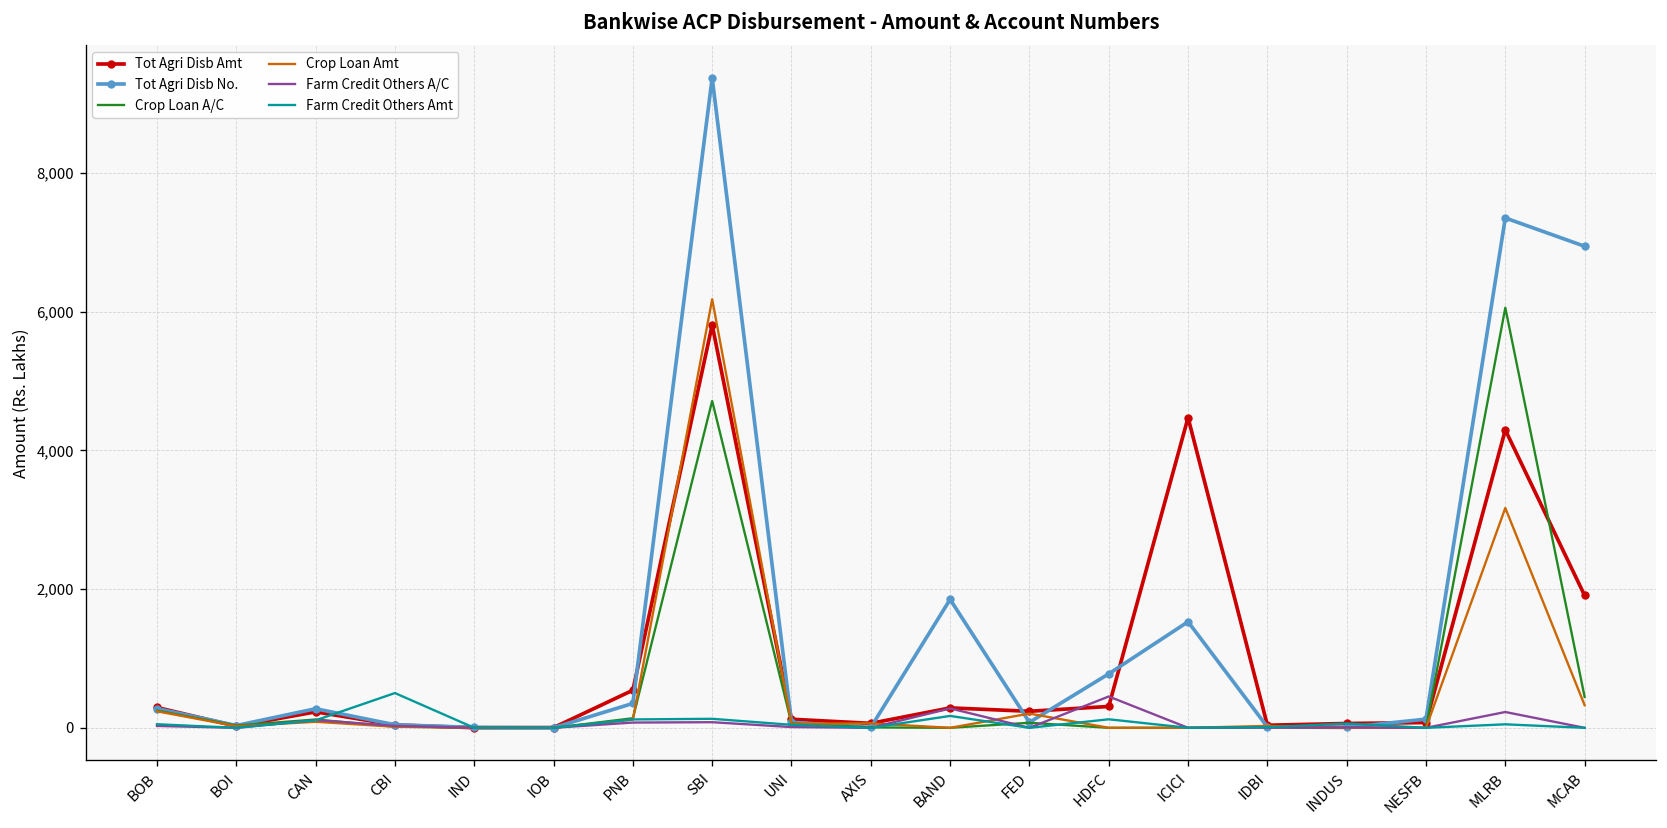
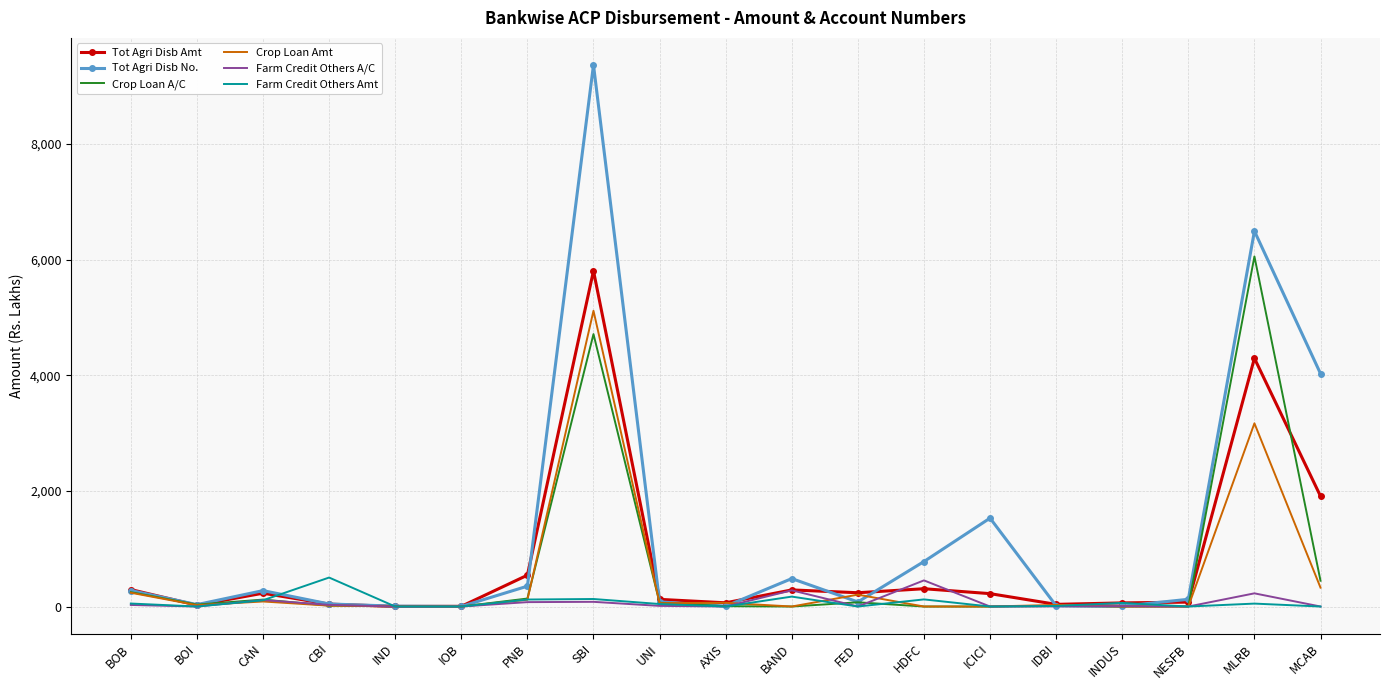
Crop Loan Amt, SBI: 6,200 -> 5,100
Tot Agri Disb No., BAND: 1,900 -> 500
Tot Agri Disb Amt, ICICI: 4,500 -> 200
Tot Agri Disb No., MLRB: 7,300 -> 6,500
Tot Agri Disb No., MCAB: 6,900 -> 4,000
